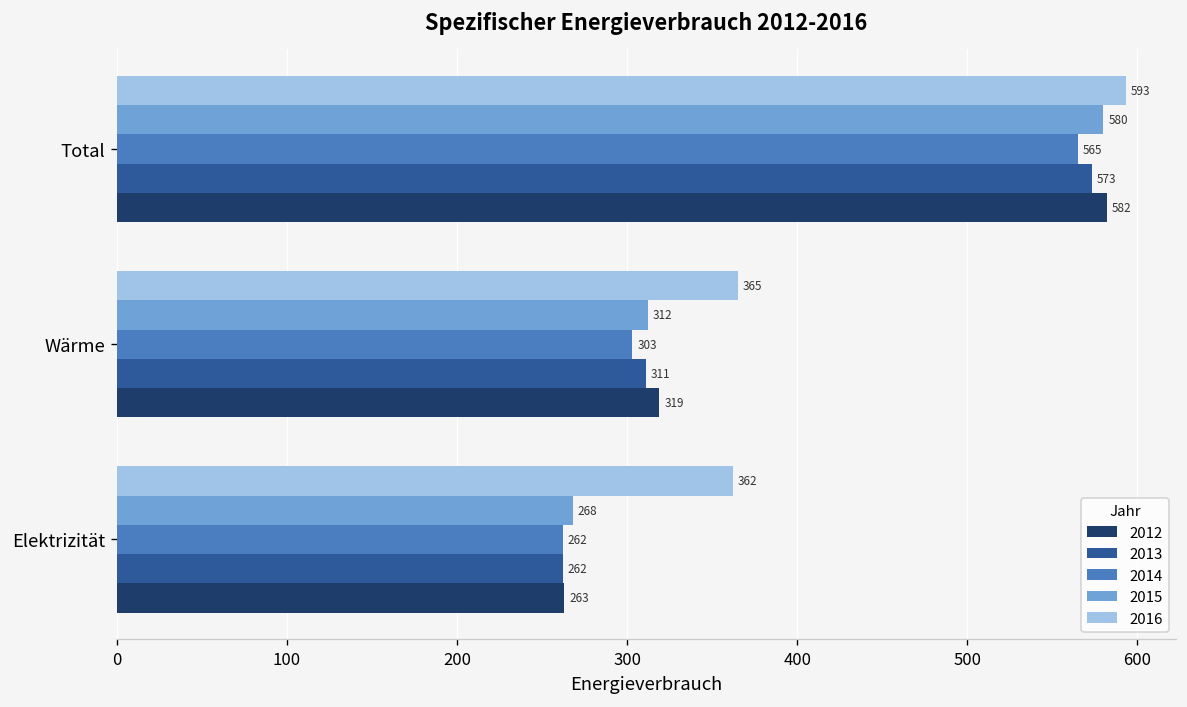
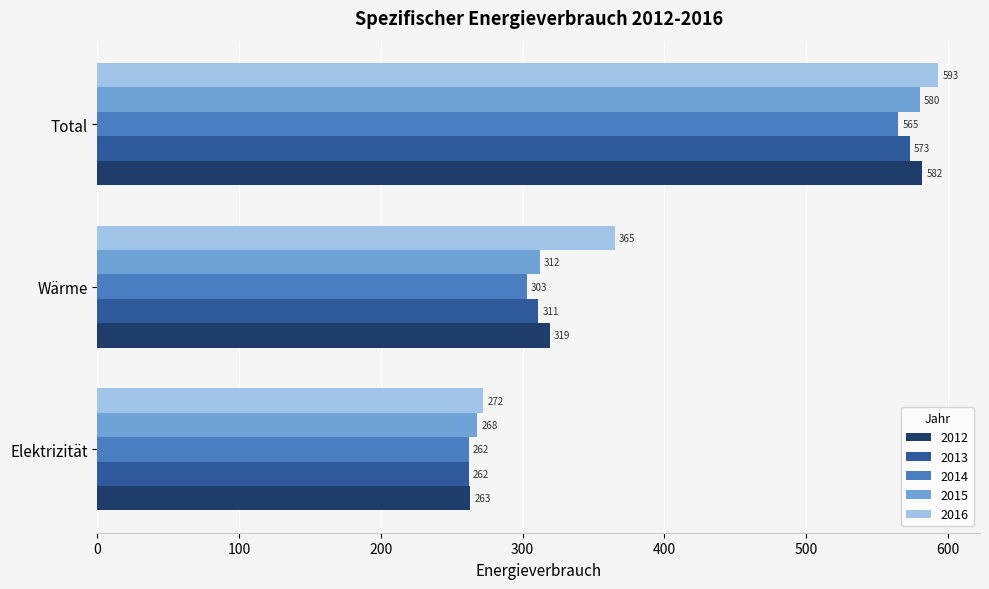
2016, Elektrizität: 362 -> 272
